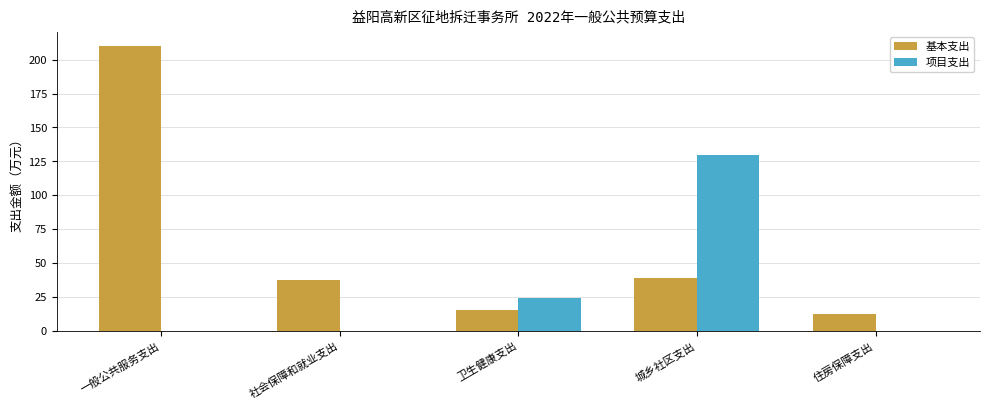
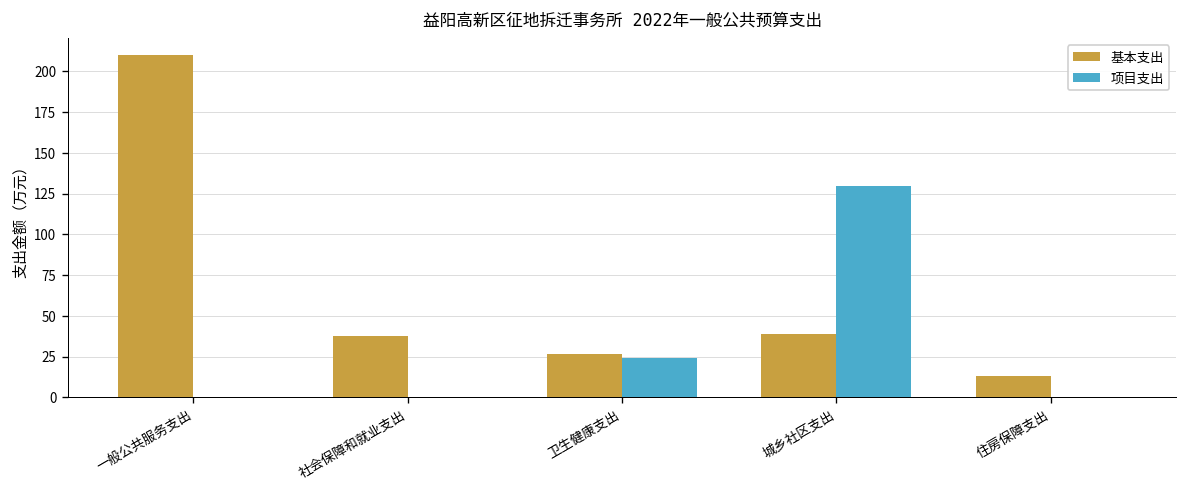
基本支出, 卫生健康支出: 15 -> 27
